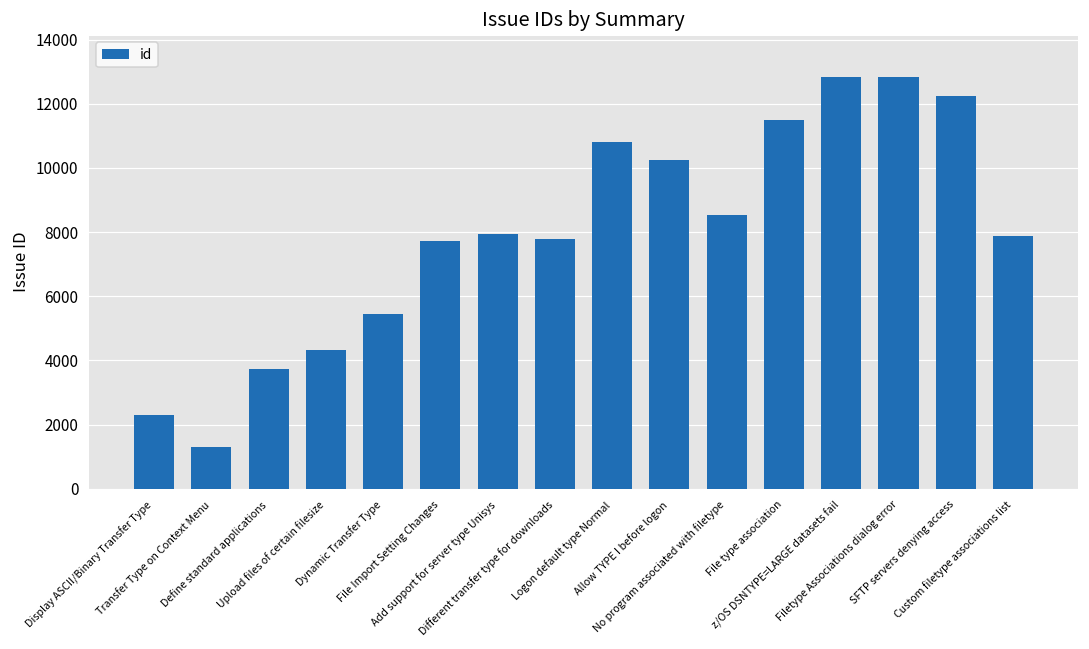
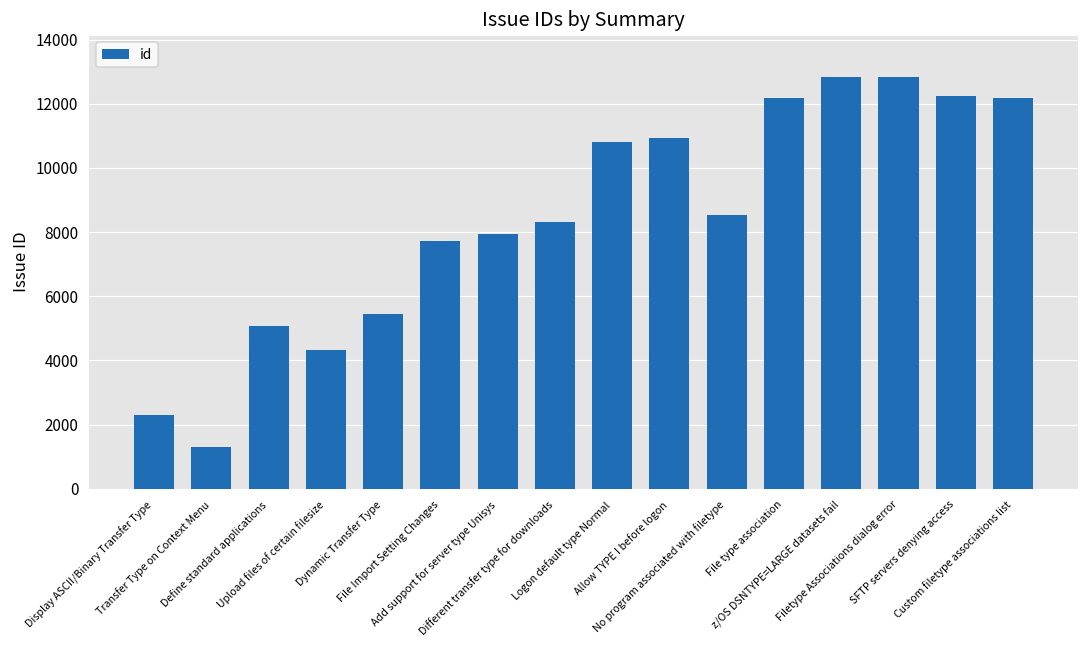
Define standard applications: 3700 -> 5100
Different transfer type for downloads: 7800 -> 8300
Allow TYPE I before logon: 10200 -> 10900
File type association: 11500 -> 12200
Custom filetype associations list: 7900 -> 12200
